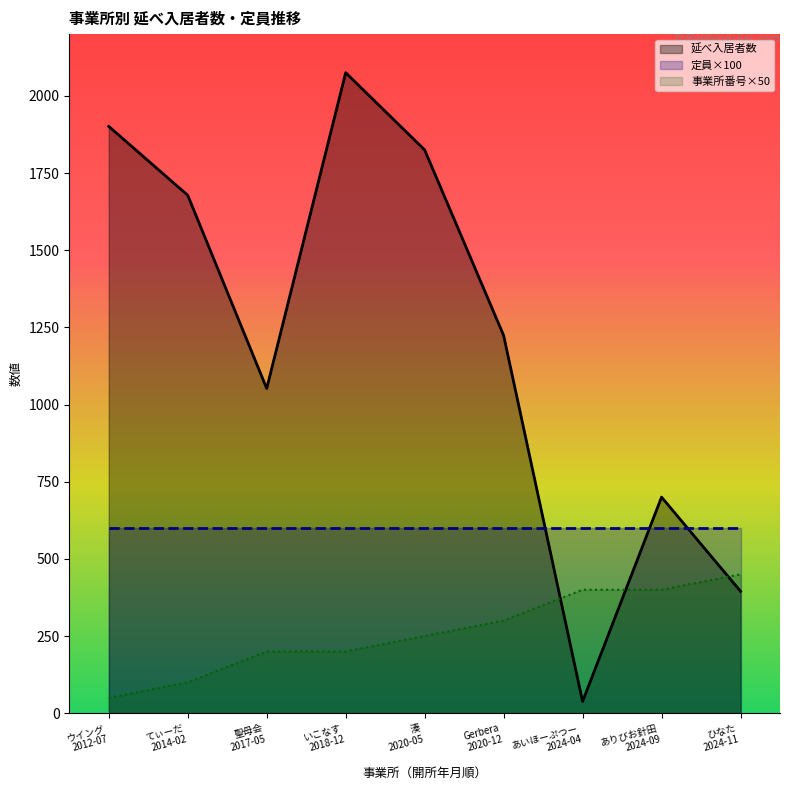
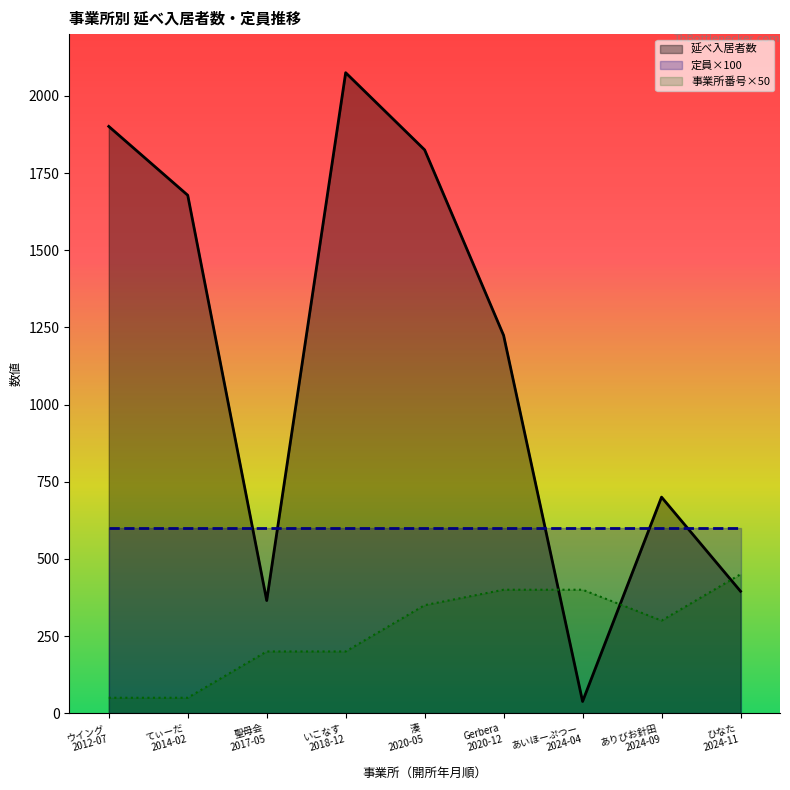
事業所番号×50, てぃーだ 2014-02: 100 -> 50
延べ入居者数, 聖母会 2017-05: 1050 -> 370
事業所番号×50, 湊 2020-05: 250 -> 350
事業所番号×50, Gerbera 2020-12: 300 -> 400
事業所番号×50, ありびお針田 2024-09: 400 -> 300
